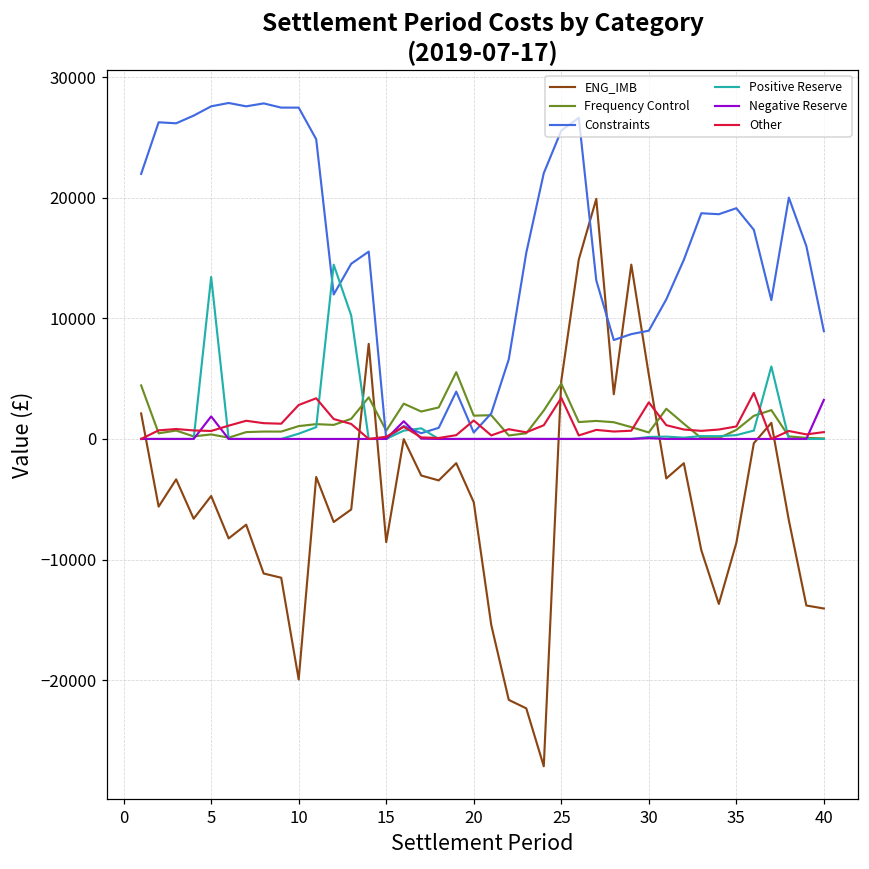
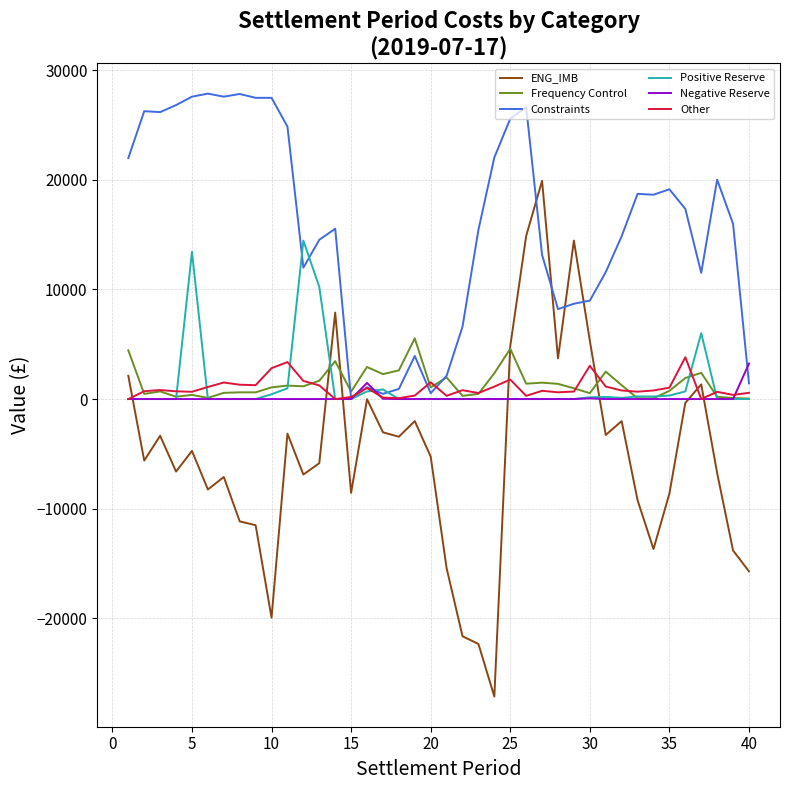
Negative Reserve, 5: 1900 -> 0
Frequency Control, 20: 1900 -> 1100
Other, 25: 3400 -> 1800
ENG_IMB, 40: -14100 -> -15700
Constraints, 40: 8900 -> 1400
